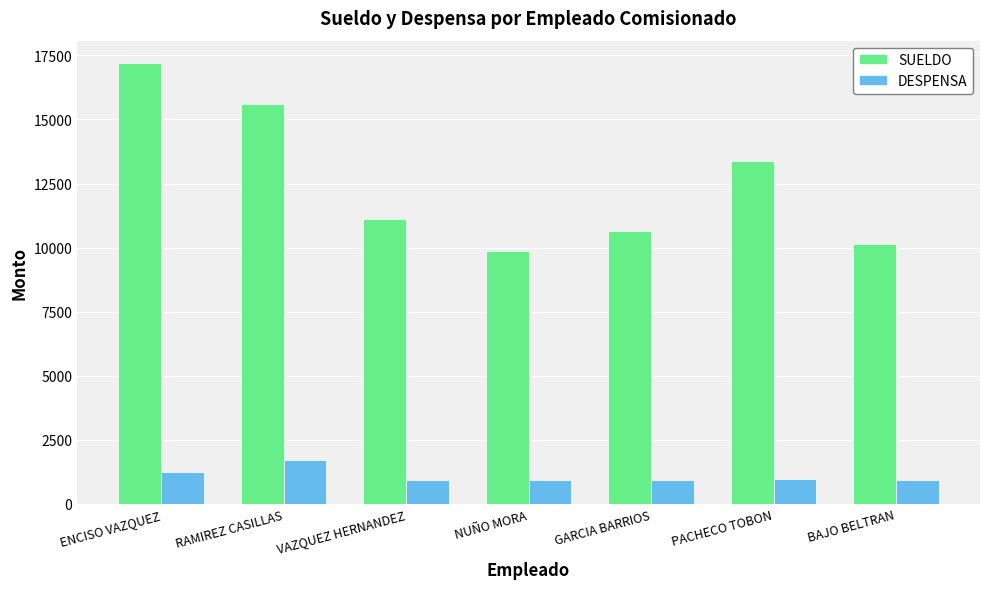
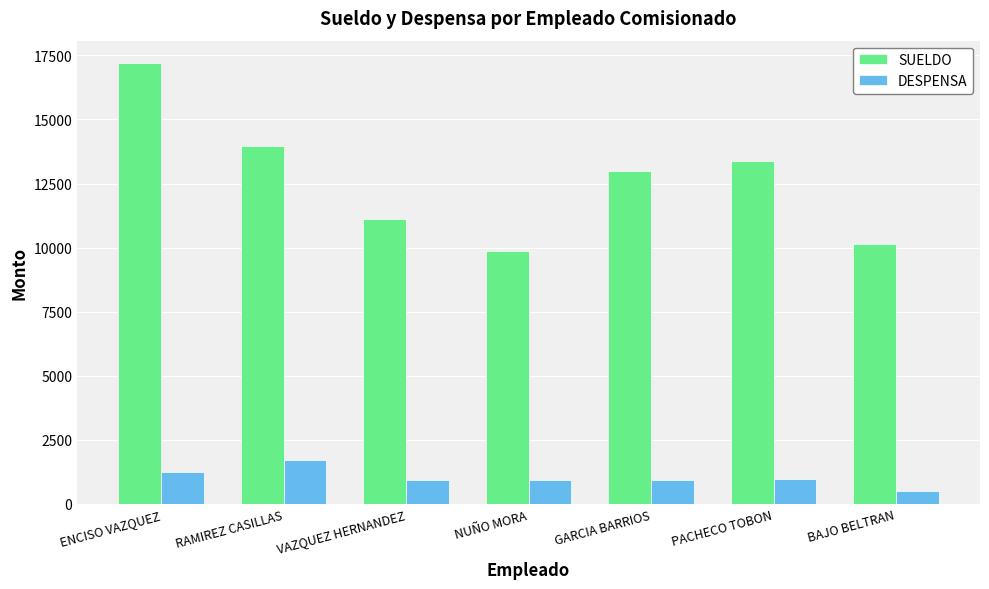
SUELDO, RAMIREZ CASILLAS: 15600 -> 14000
SUELDO, GARCIA BARRIOS: 10600 -> 13000
DESPENSA, BAJO BELTRAN: 900 -> 500
